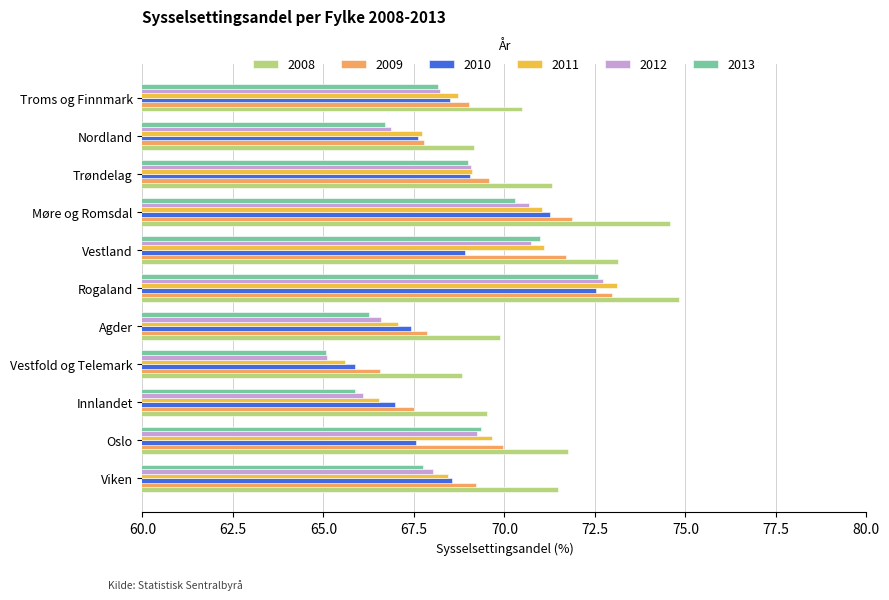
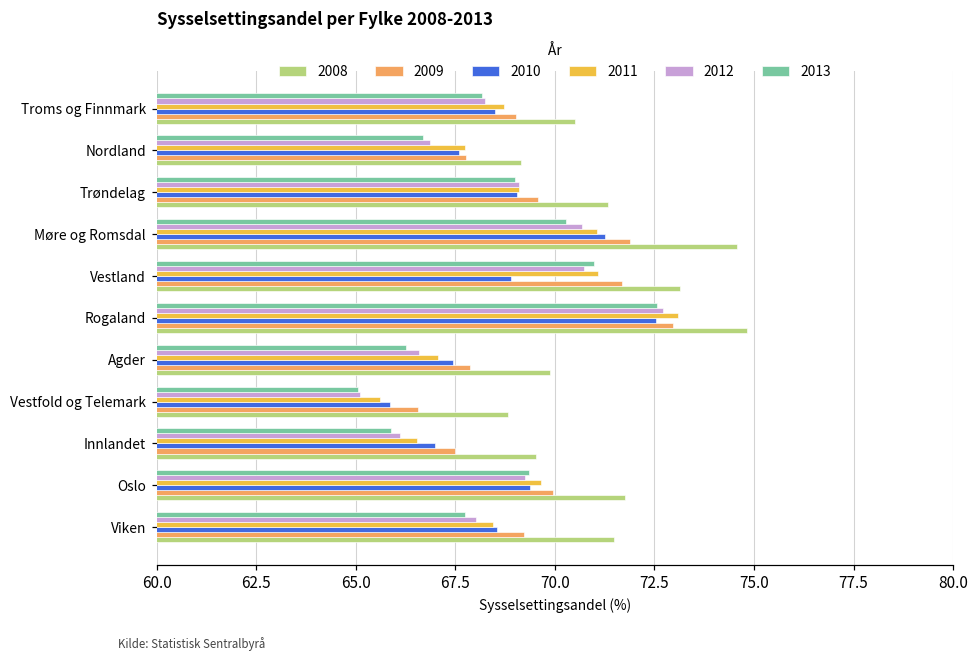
2010, Oslo: 67.5 -> 69.4
